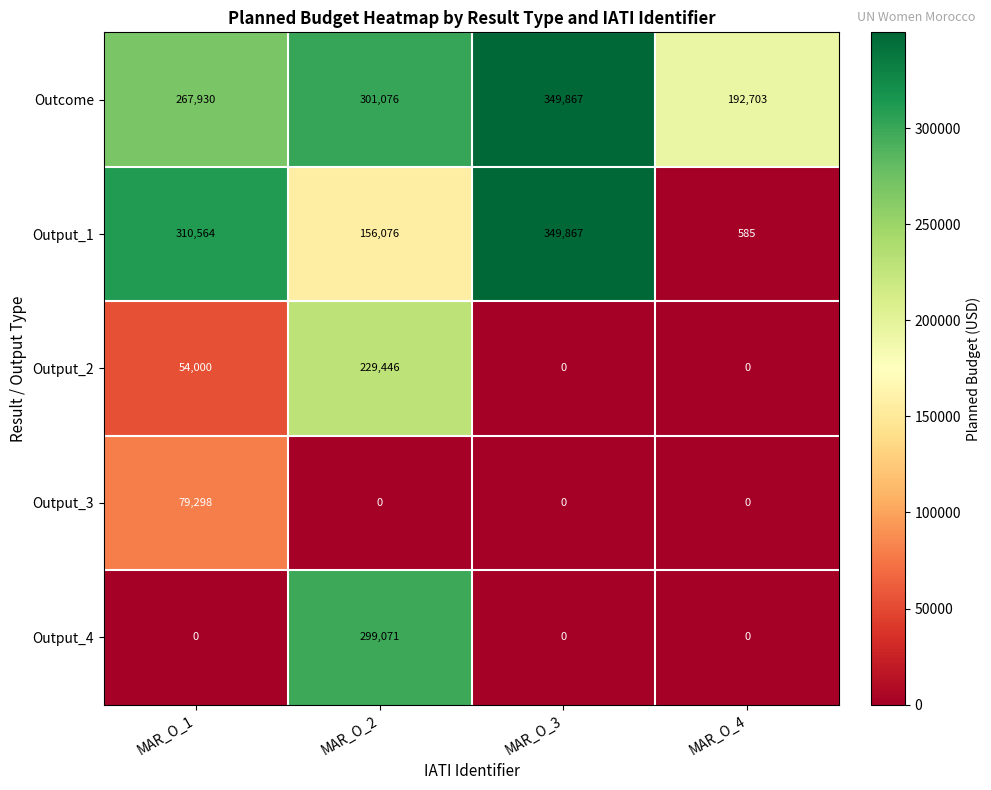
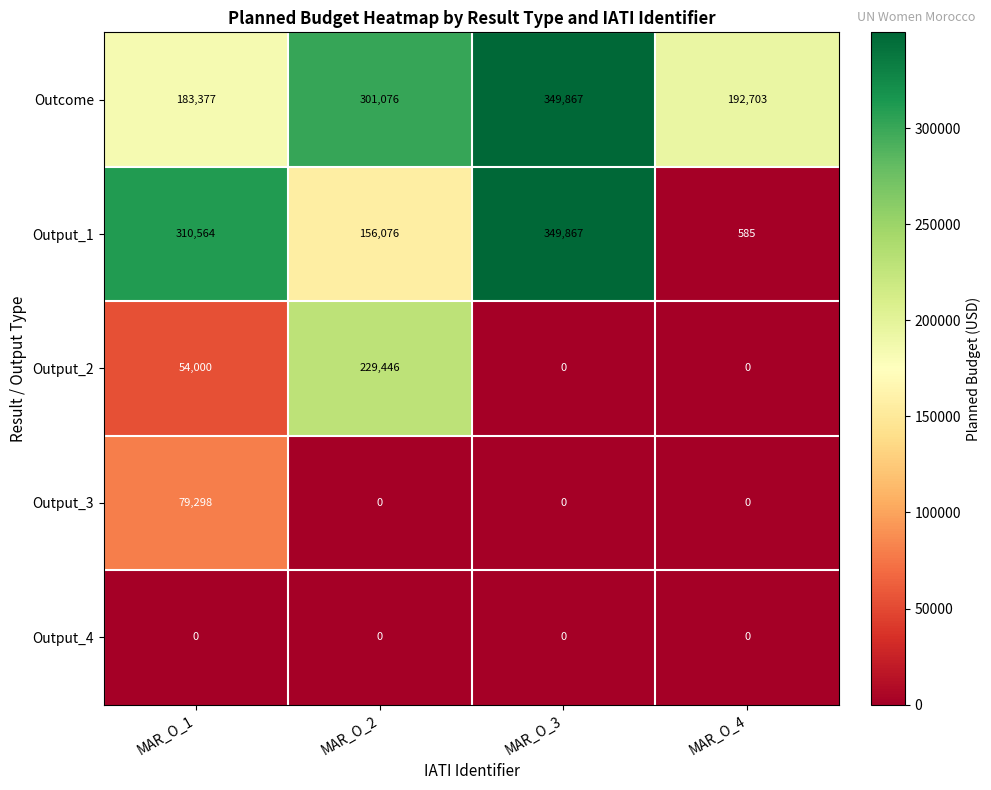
Outcome, MAR_O_1: 267,930 -> 183,377
Output_4, MAR_O_2: 299,071 -> 0
